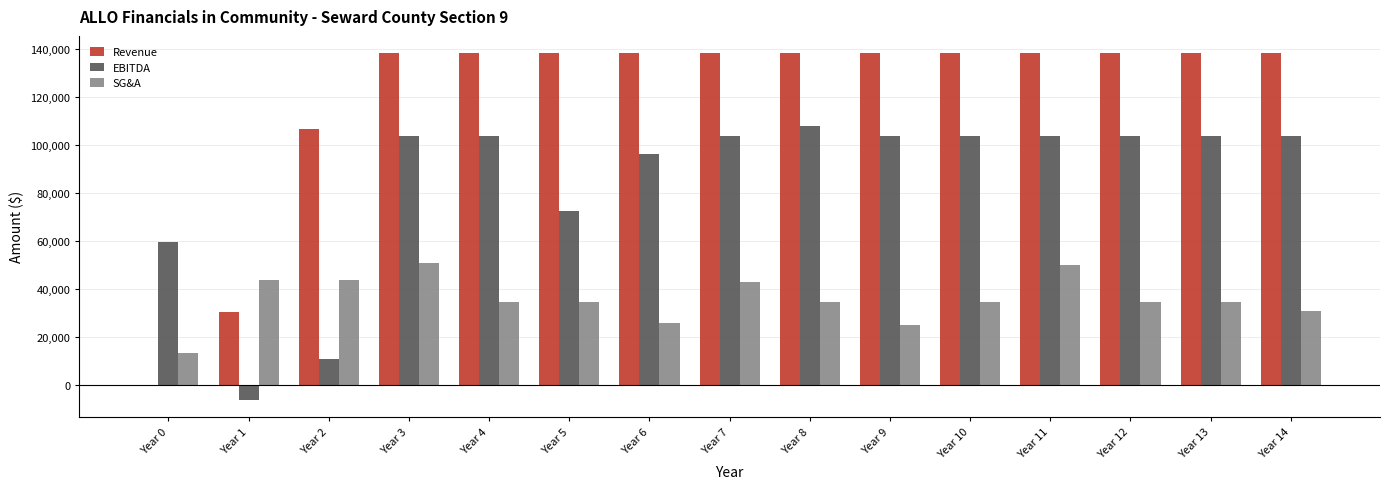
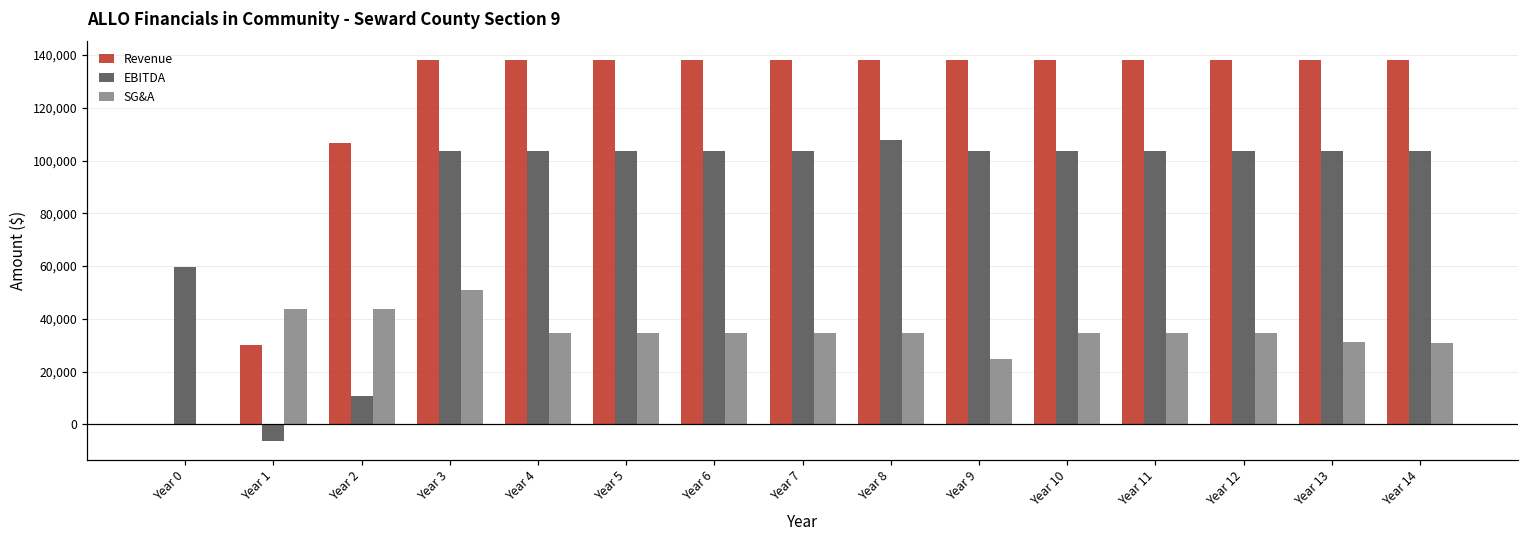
SG&A, Year 0: 13,000 -> 0
EBITDA, Year 5: 72,000 -> 104,000
EBITDA, Year 6: 96,000 -> 104,000
SG&A, Year 6: 26,000 -> 35,000
SG&A, Year 7: 43,000 -> 35,000
SG&A, Year 11: 50,000 -> 35,000
SG&A, Year 13: 35,000 -> 31,000
